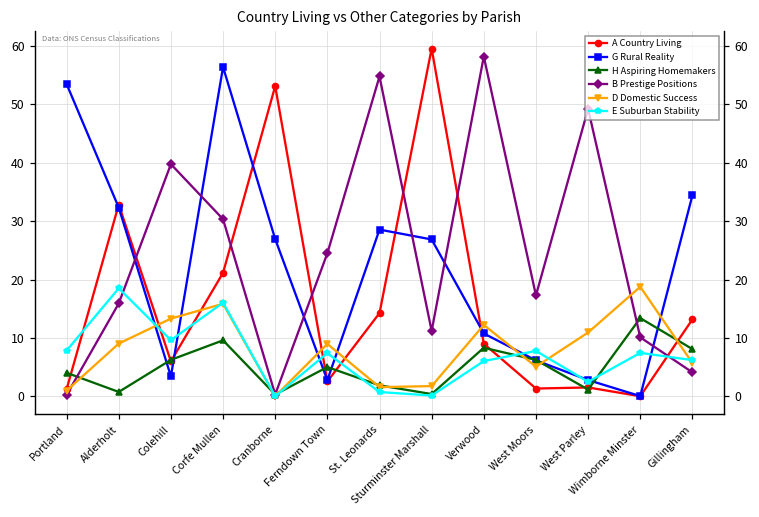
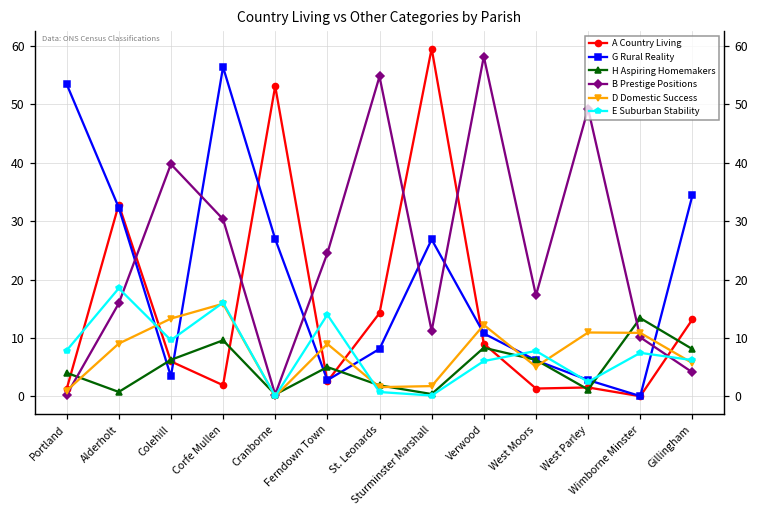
A Country Living, Corfe Mullen: 21 -> 2
E Suburban Stability, Ferndown Town: 7 -> 14
G Rural Reality, St. Leonards: 29 -> 8
D Domestic Success, Wimborne Minster: 19 -> 11
